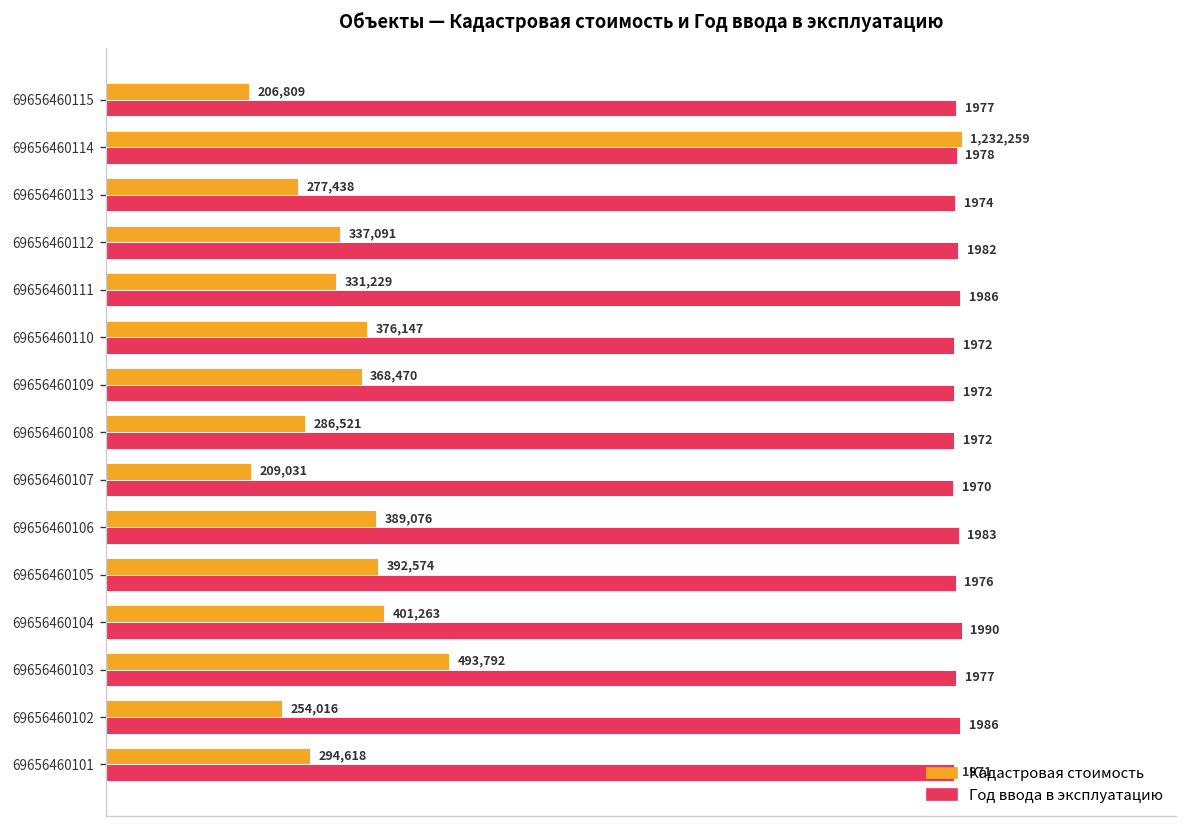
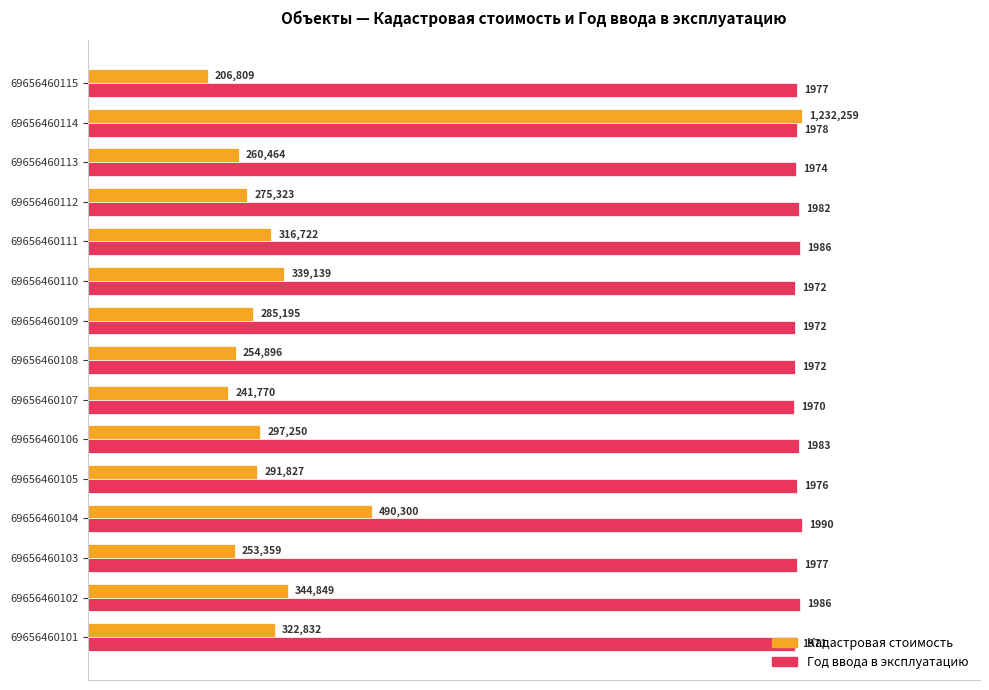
Кадастровая стоимость, 69656460113: 277,438 -> 260,464
Кадастровая стоимость, 69656460112: 337,091 -> 275,323
Кадастровая стоимость, 69656460111: 331,229 -> 316,722
Кадастровая стоимость, 69656460110: 376,147 -> 339,139
Кадастровая стоимость, 69656460109: 368,470 -> 285,195
Кадастровая стоимость, 69656460108: 286,521 -> 254,896
Кадастровая стоимость, 69656460107: 209,031 -> 241,770
Кадастровая стоимость, 69656460106: 389,076 -> 297,250
Кадастровая стоимость, 69656460105: 392,574 -> 291,827
Кадастровая стоимость, 69656460104: 401,263 -> 490,300
Кадастровая стоимость, 69656460103: 493,792 -> 253,359
Кадастровая стоимость, 69656460102: 254,016 -> 344,849
Кадастровая стоимость, 69656460101: 294,618 -> 322,832
